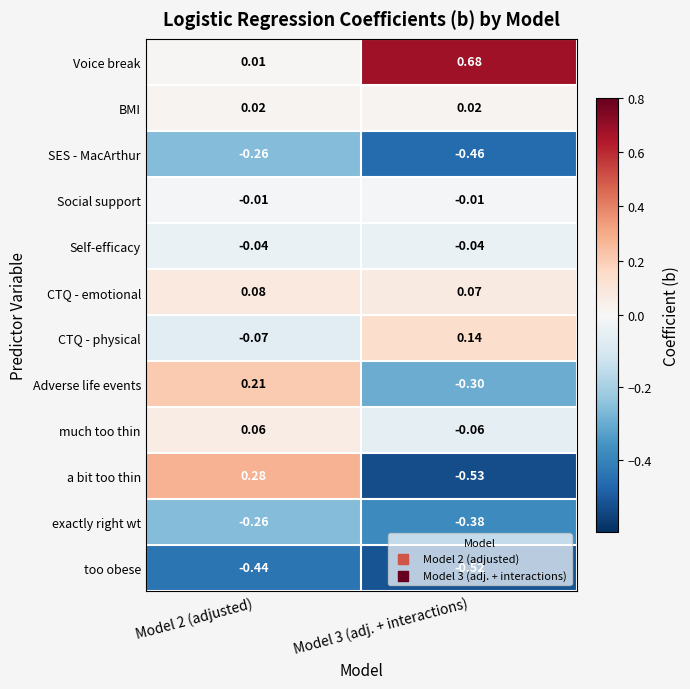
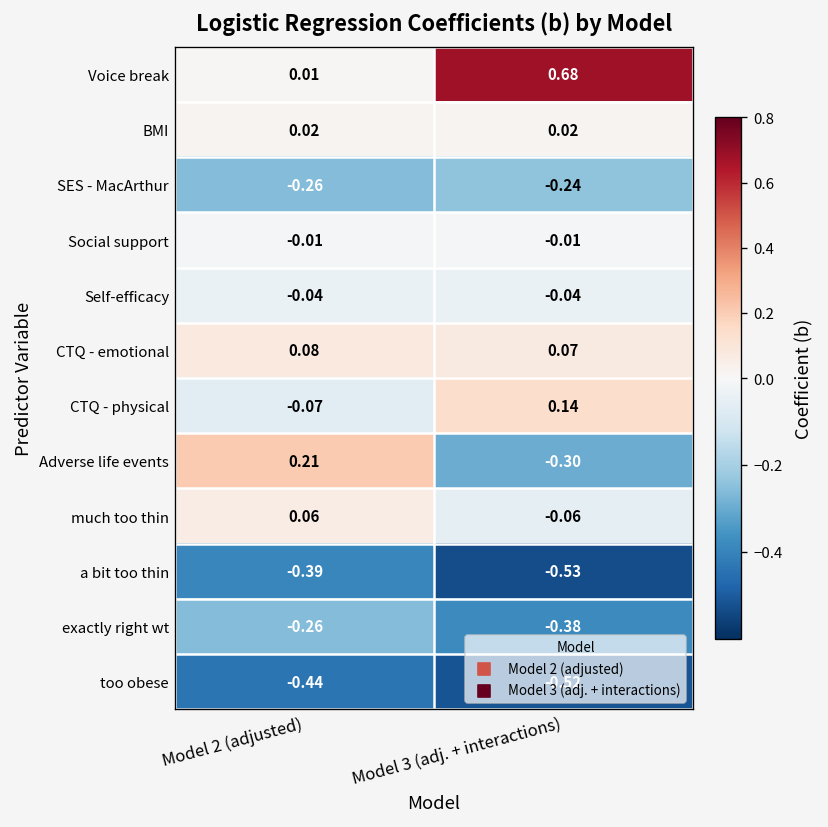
SES - MacArthur, Model 3 (adj. + interactions): -0.46 -> -0.24
a bit too thin, Model 2 (adjusted): 0.28 -> -0.39
